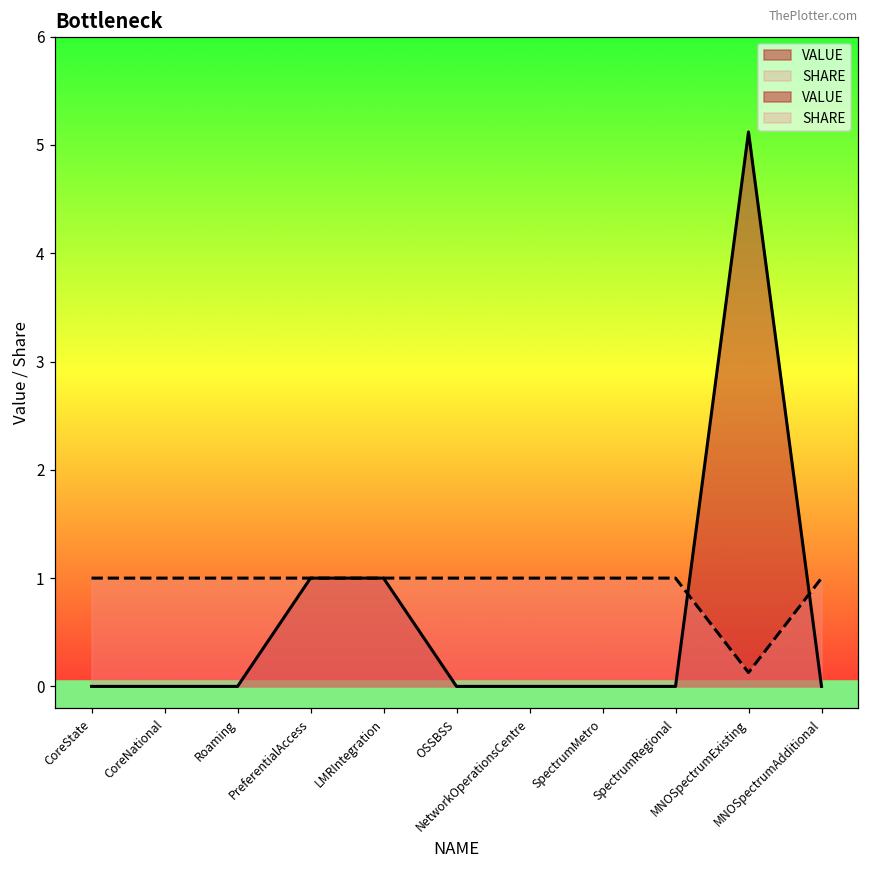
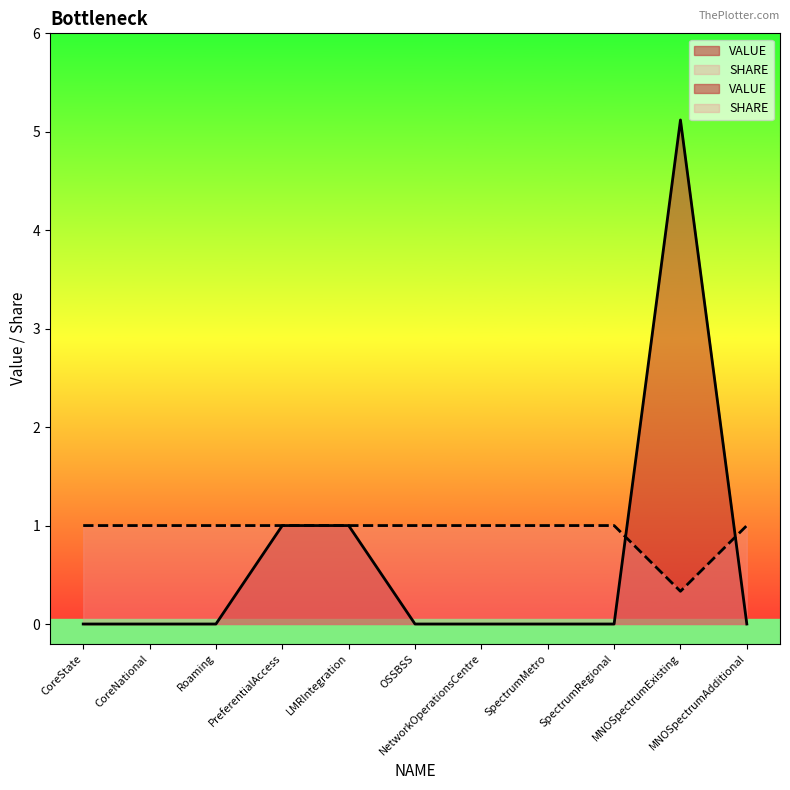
SHARE, MNOSpectrumExisting: 0.1 -> 0.3
